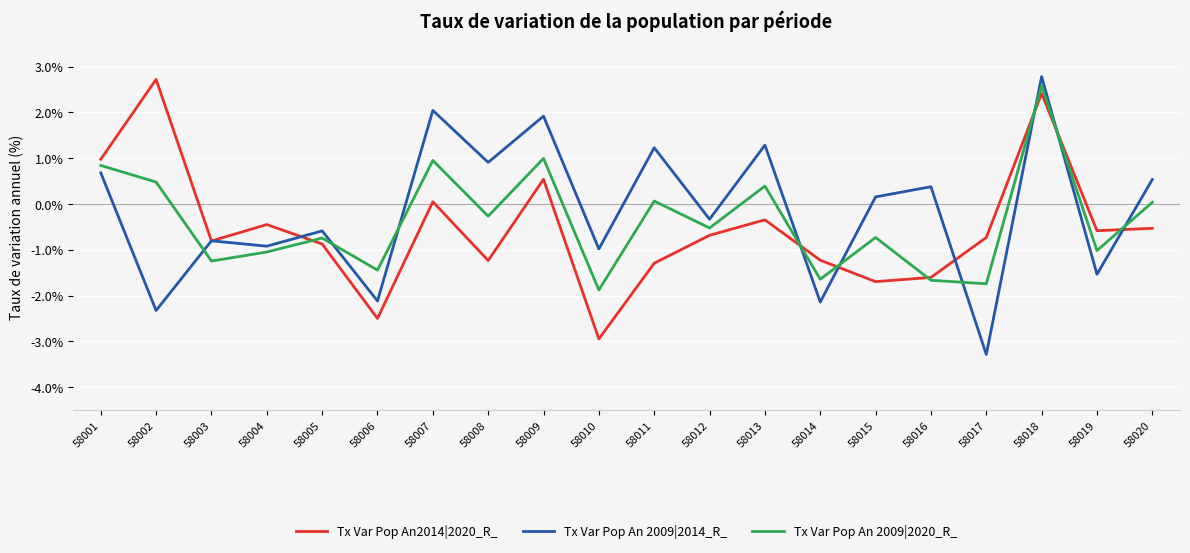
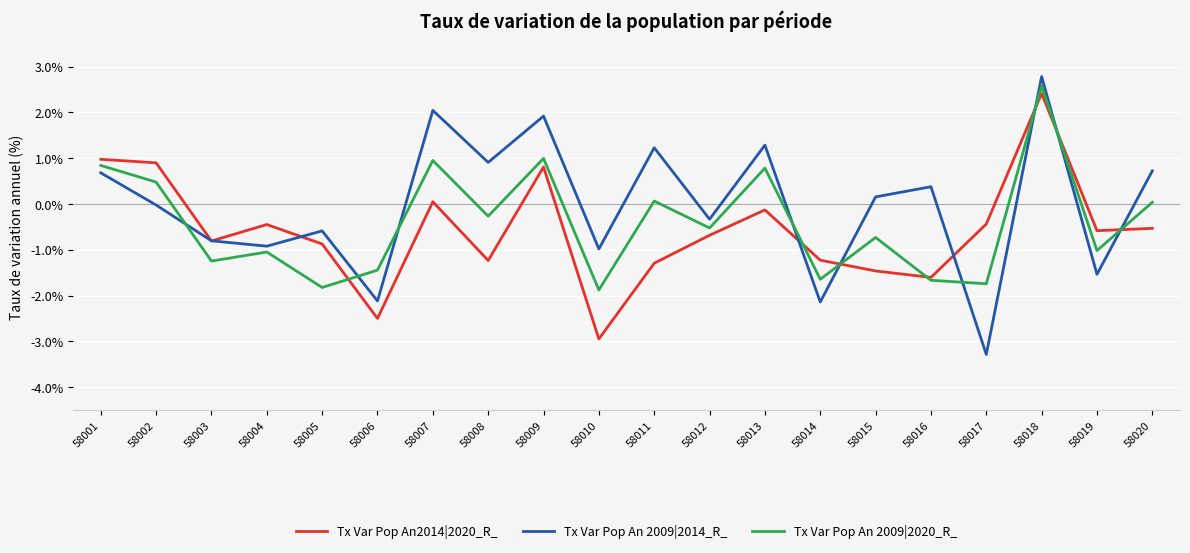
Tx Var Pop An2014|2020_R_, 58002: 2.7% -> 0.9%
Tx Var Pop An 2009|2014_R_, 58002: -2.3% -> 0.0%
Tx Var Pop An 2009|2020_R_, 58005: -0.7% -> -1.8%
Tx Var Pop An2014|2020_R_, 58009: 0.5% -> 0.8%
Tx Var Pop An2014|2020_R_, 58013: -0.3% -> -0.1%
Tx Var Pop An 2009|2020_R_, 58013: 0.4% -> 0.8%
Tx Var Pop An2014|2020_R_, 58015: -1.7% -> -1.5%
Tx Var Pop An2014|2020_R_, 58017: -0.7% -> -0.4%
Tx Var Pop An 2009|2014_R_, 58020: 0.5% -> 0.7%
